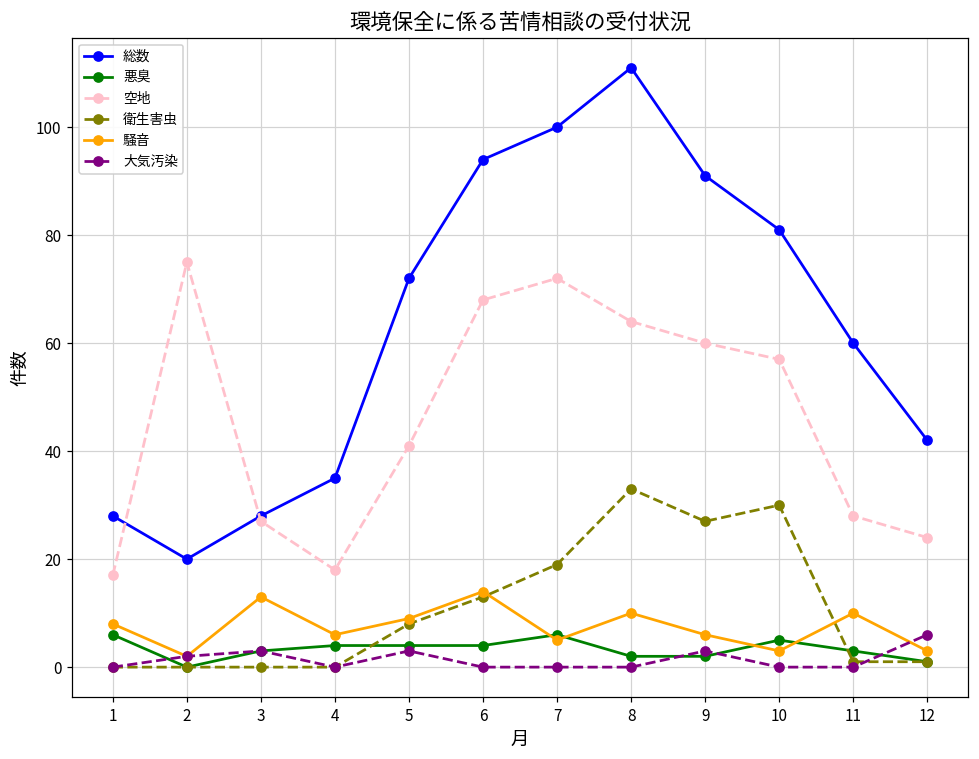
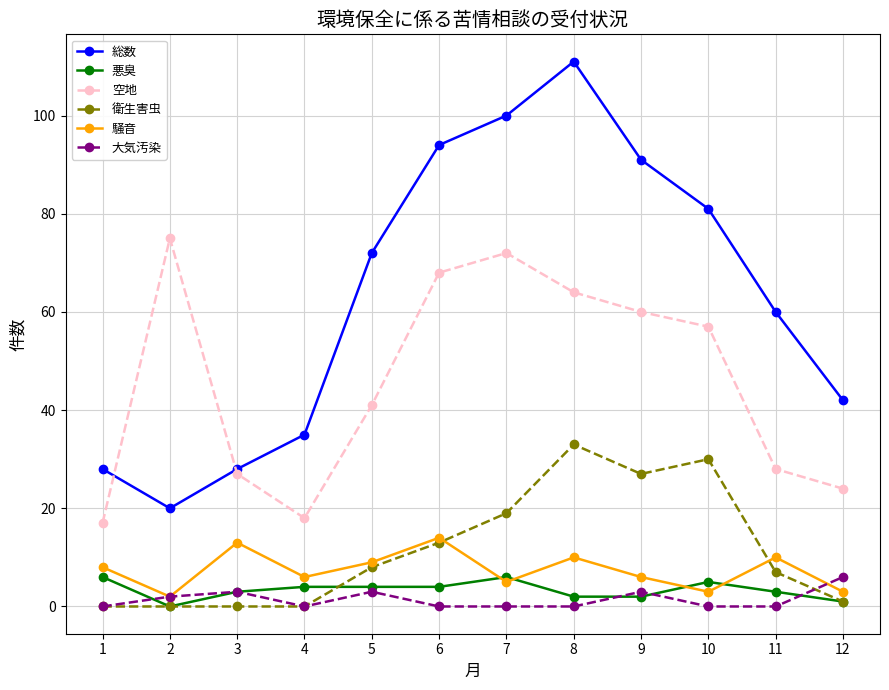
衛生害虫, 11: 1 -> 7
